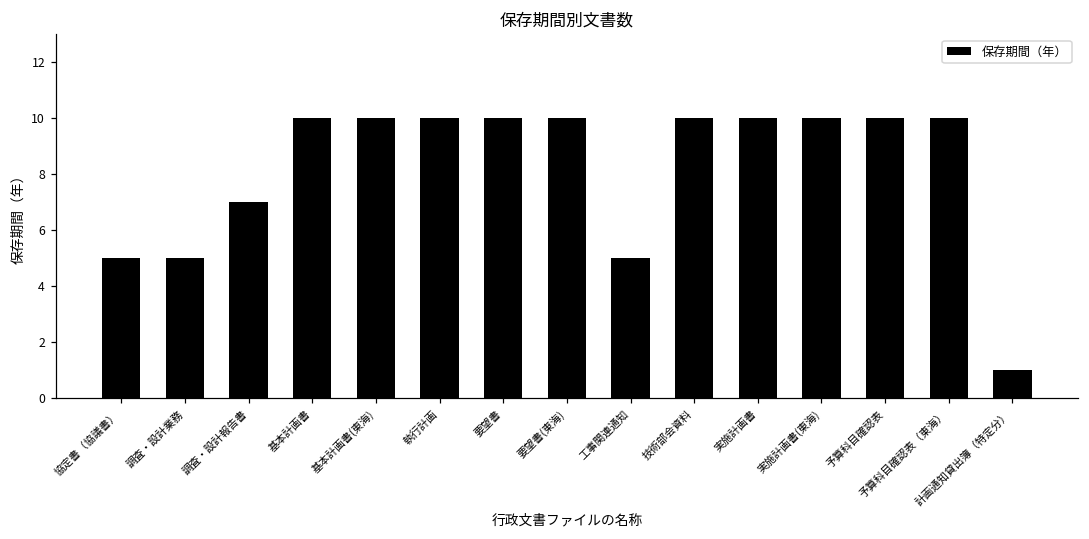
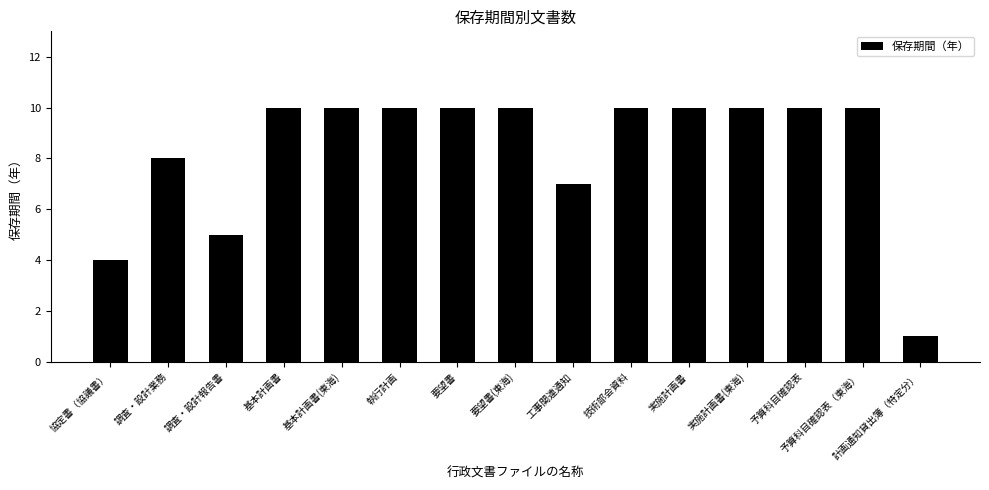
協定書（協議書）: 5 -> 4
調査・設計業務: 5 -> 8
調査・設計報告書: 7 -> 5
工事関連通知: 5 -> 7
